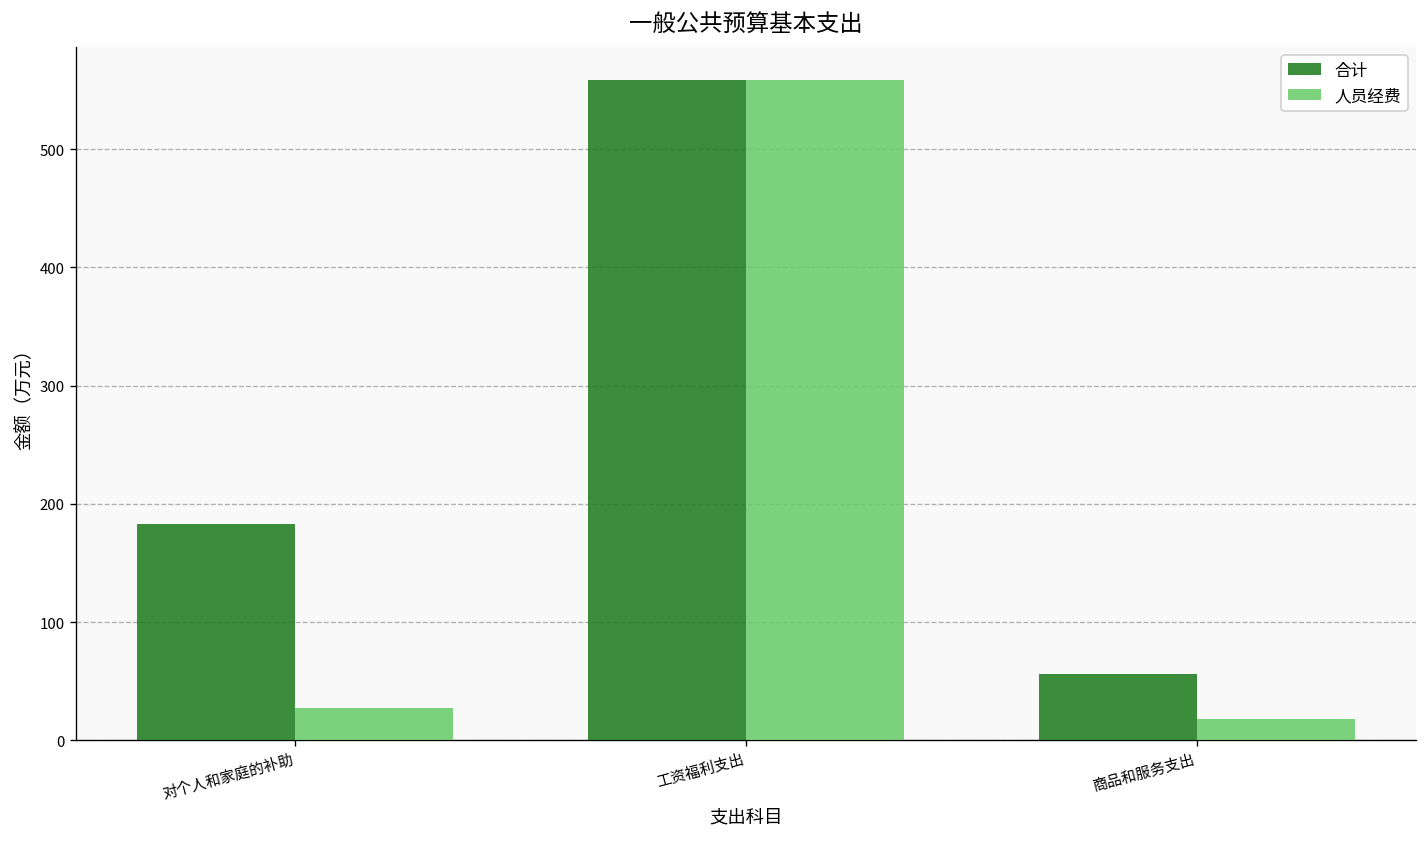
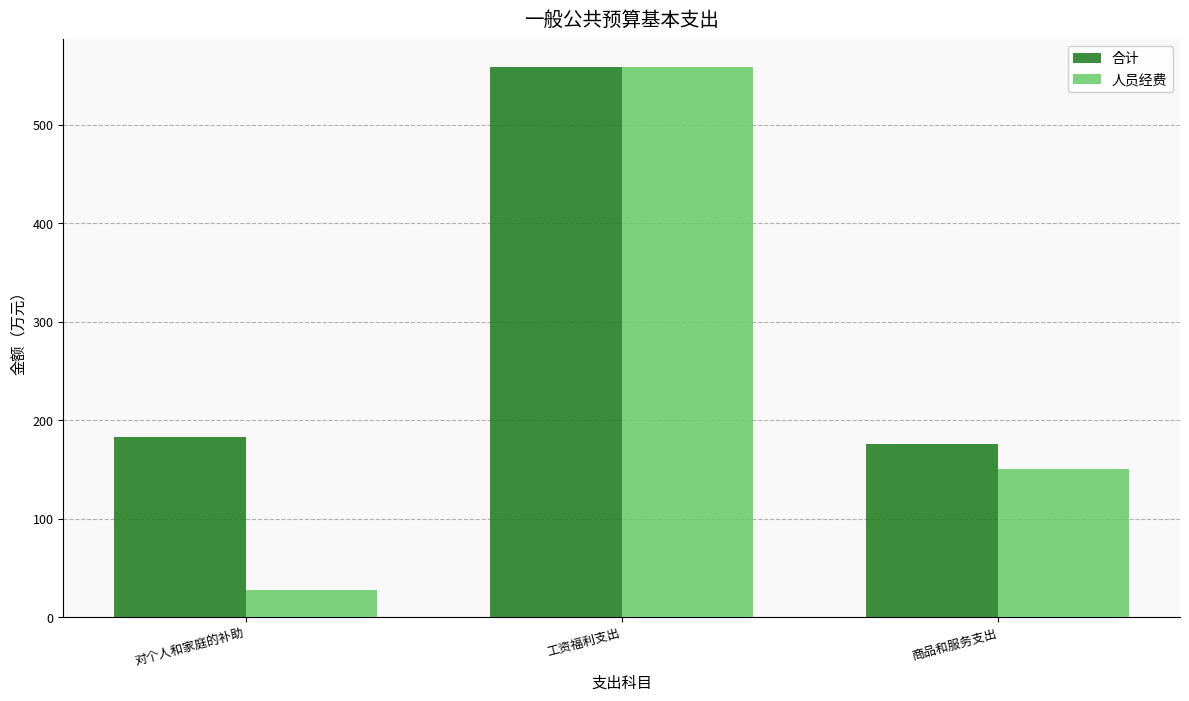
合计, 商品和服务支出: 60 -> 180
人员经费, 商品和服务支出: 20 -> 150
